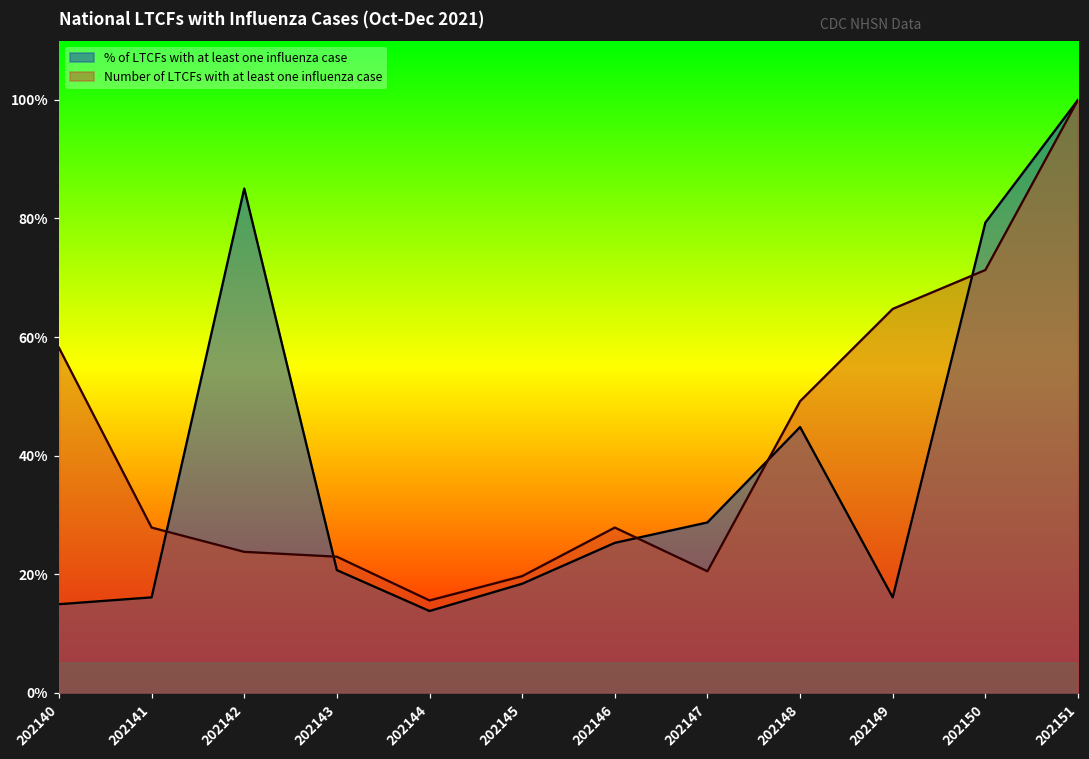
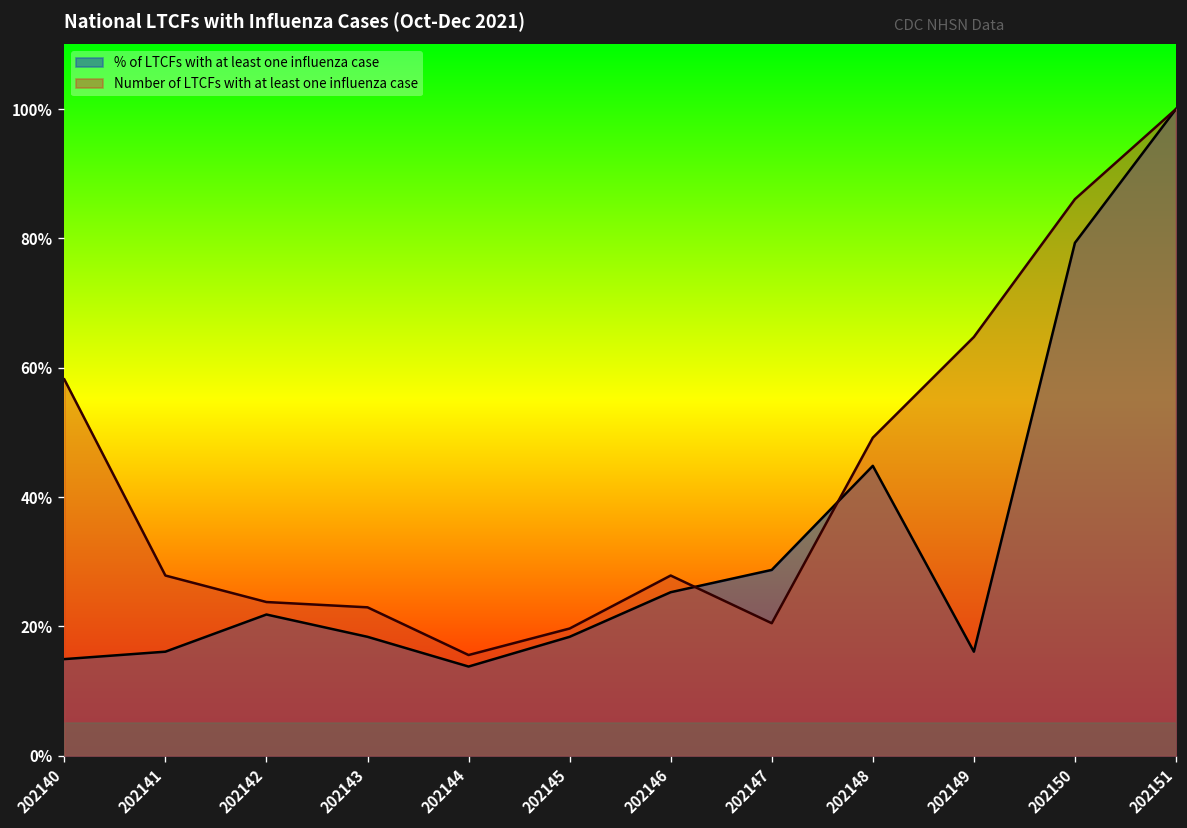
% of LTCFs with at least one influenza case, 202142: 85% -> 22%
% of LTCFs with at least one influenza case, 202143: 21% -> 18%
Number of LTCFs with at least one influenza case, 202150: 71% -> 86%
